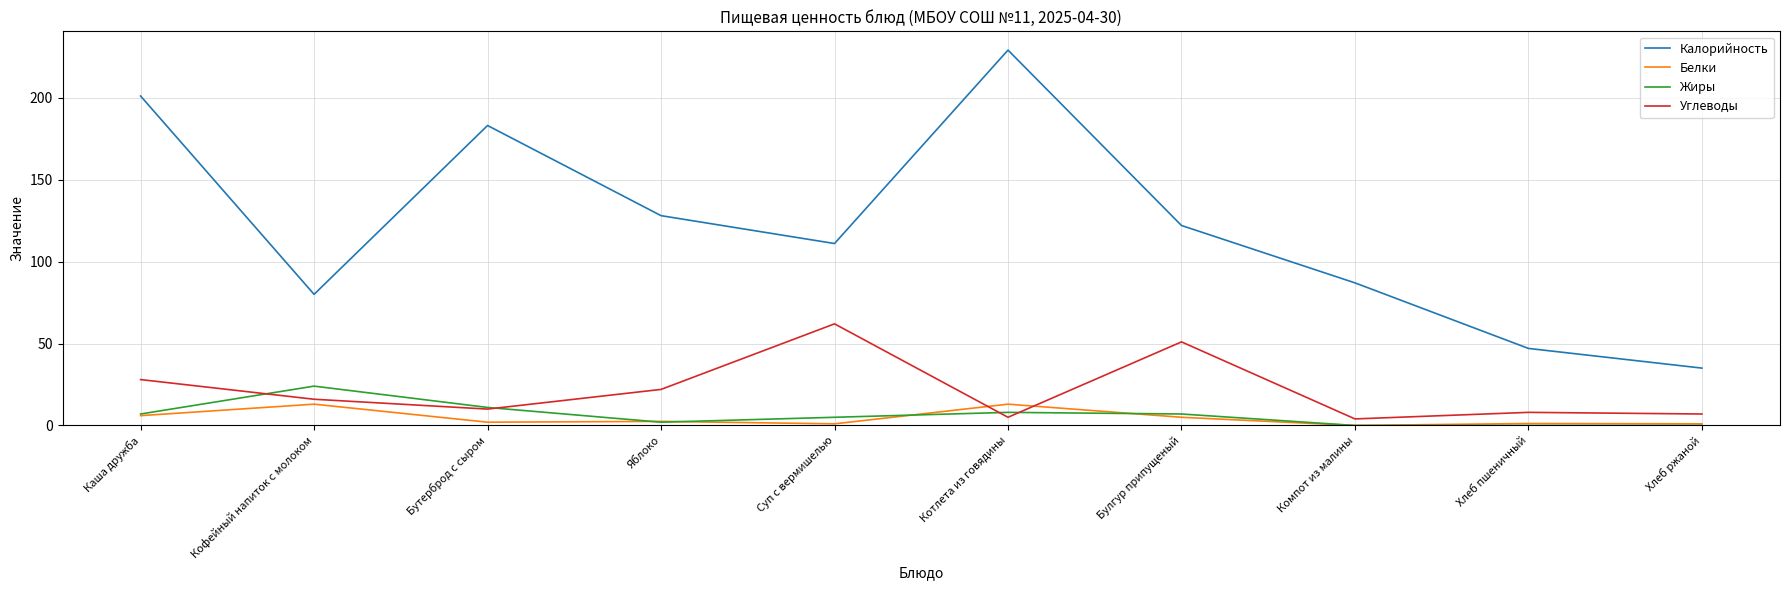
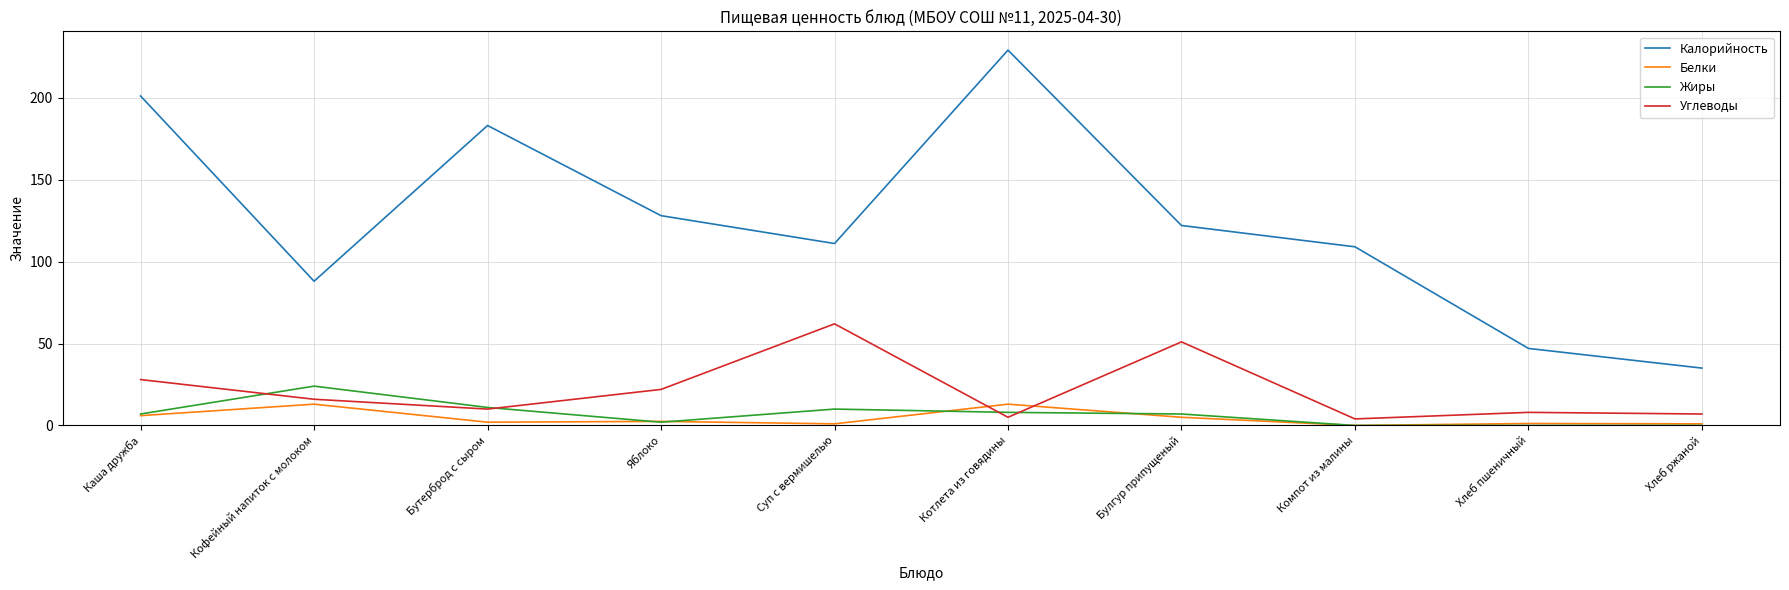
Калорийность, Кофейный напиток с молоком: 80 -> 88
Жиры, Суп с вермишелью: 5 -> 10
Калорийность, Компот из малины: 87 -> 109
